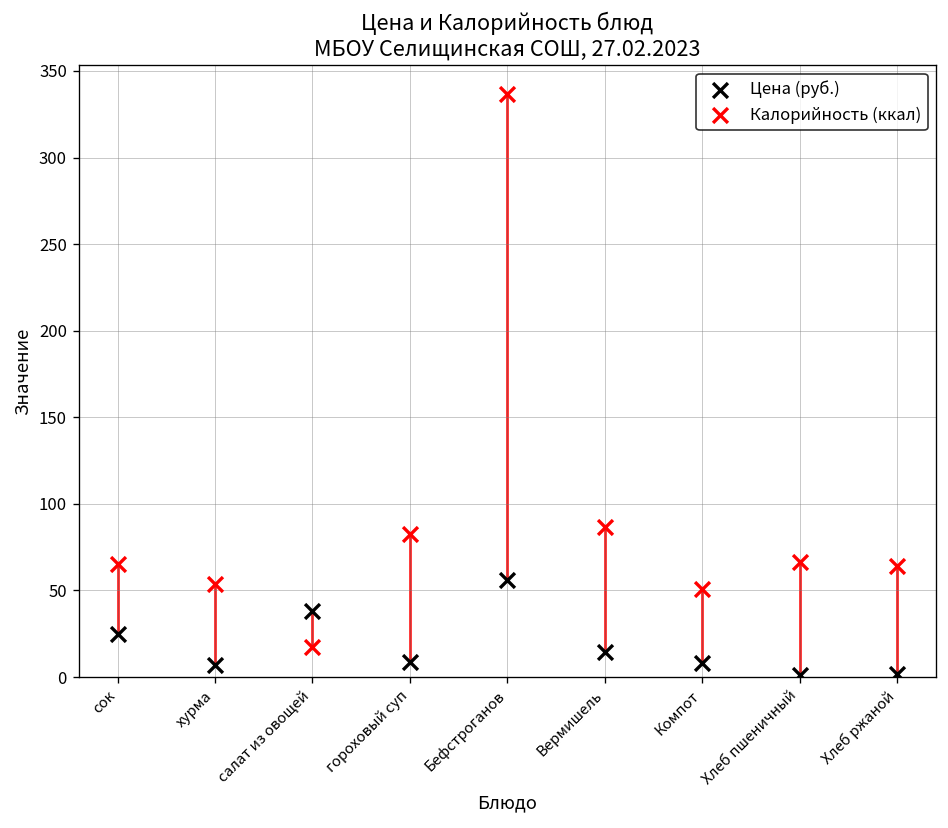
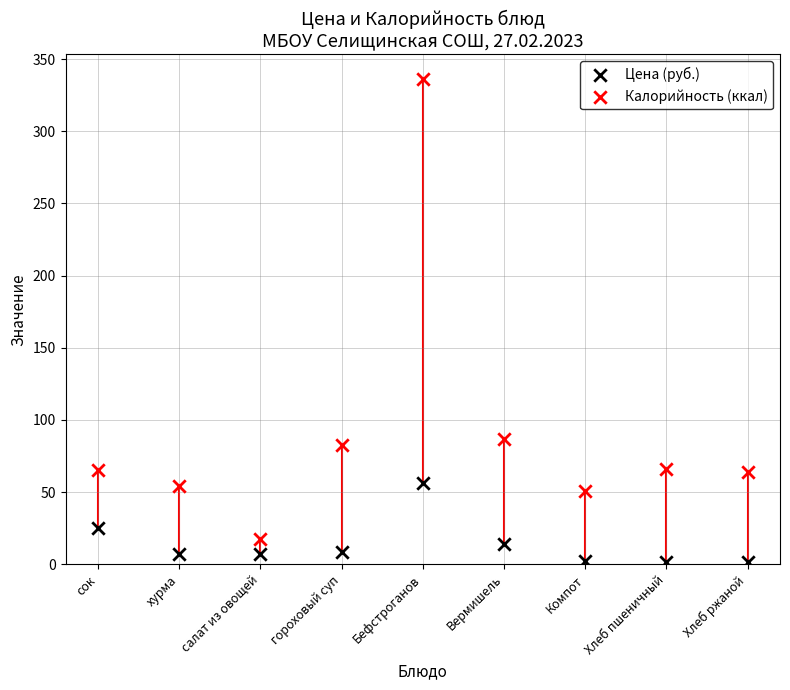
Цена (руб.), салат из овощей: 38 -> 7
Цена (руб.), Компот: 8 -> 2
